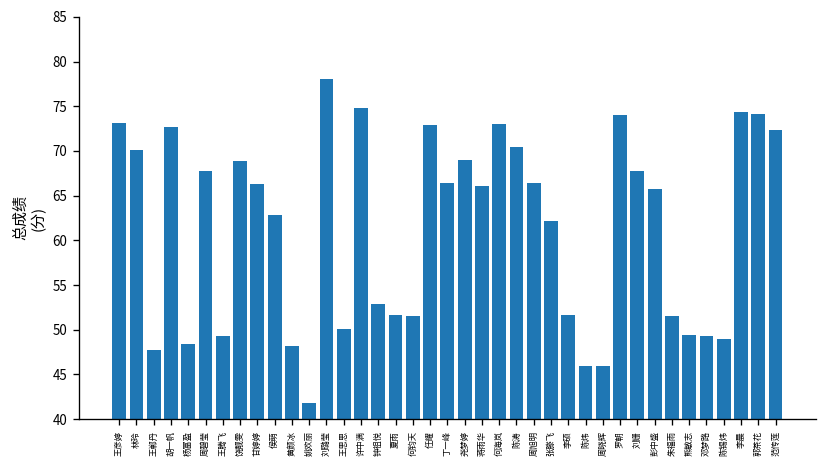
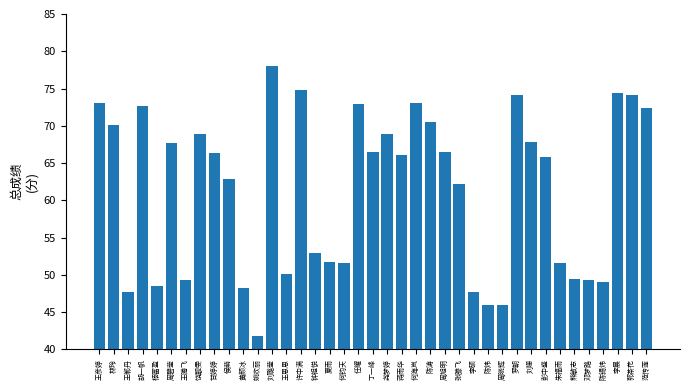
李硕: 52 -> 48
